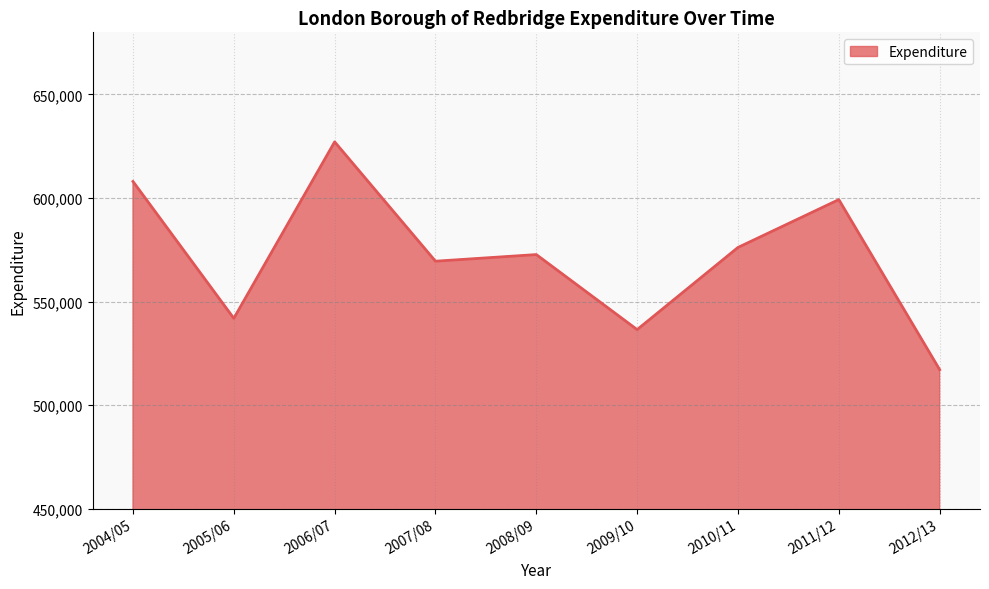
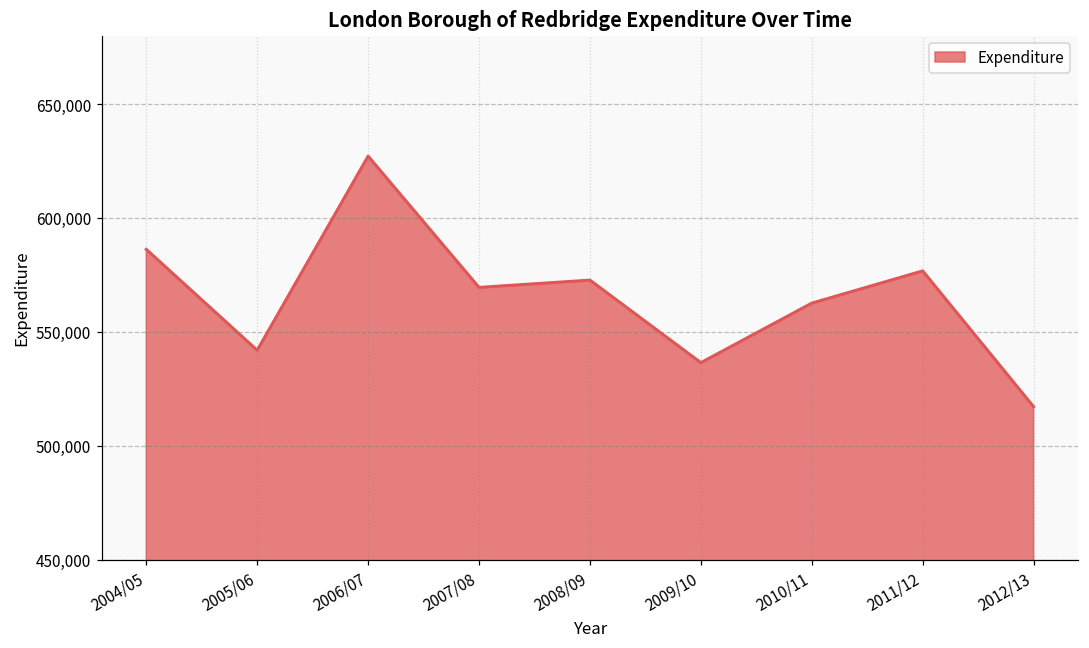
2004/05: 608,000 -> 586,000
2010/11: 576,000 -> 563,000
2011/12: 599,000 -> 577,000
